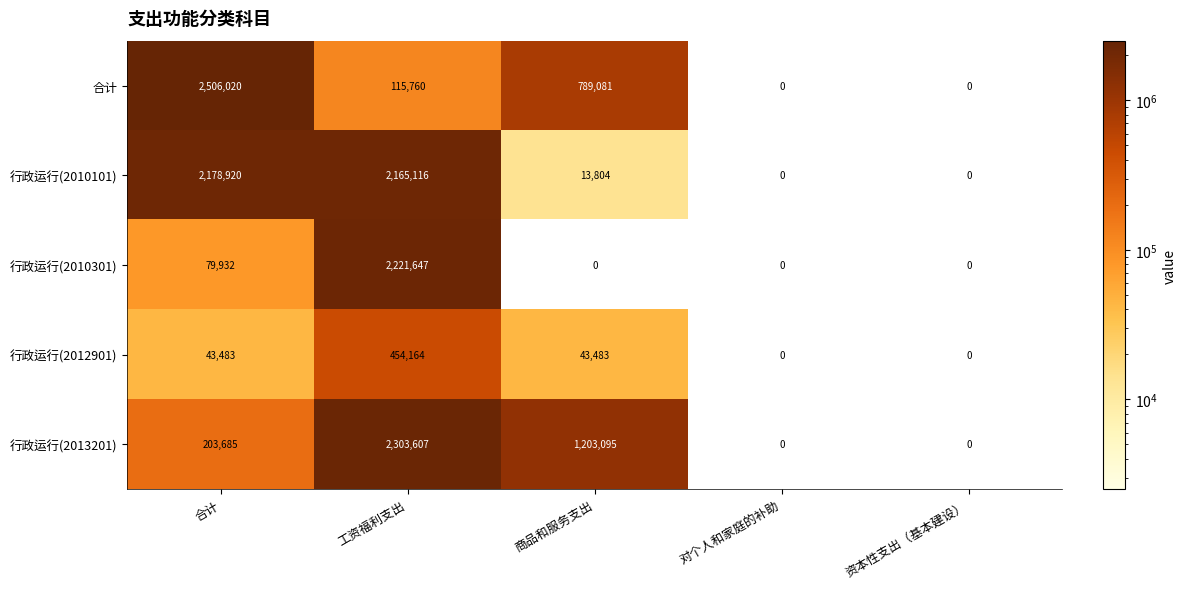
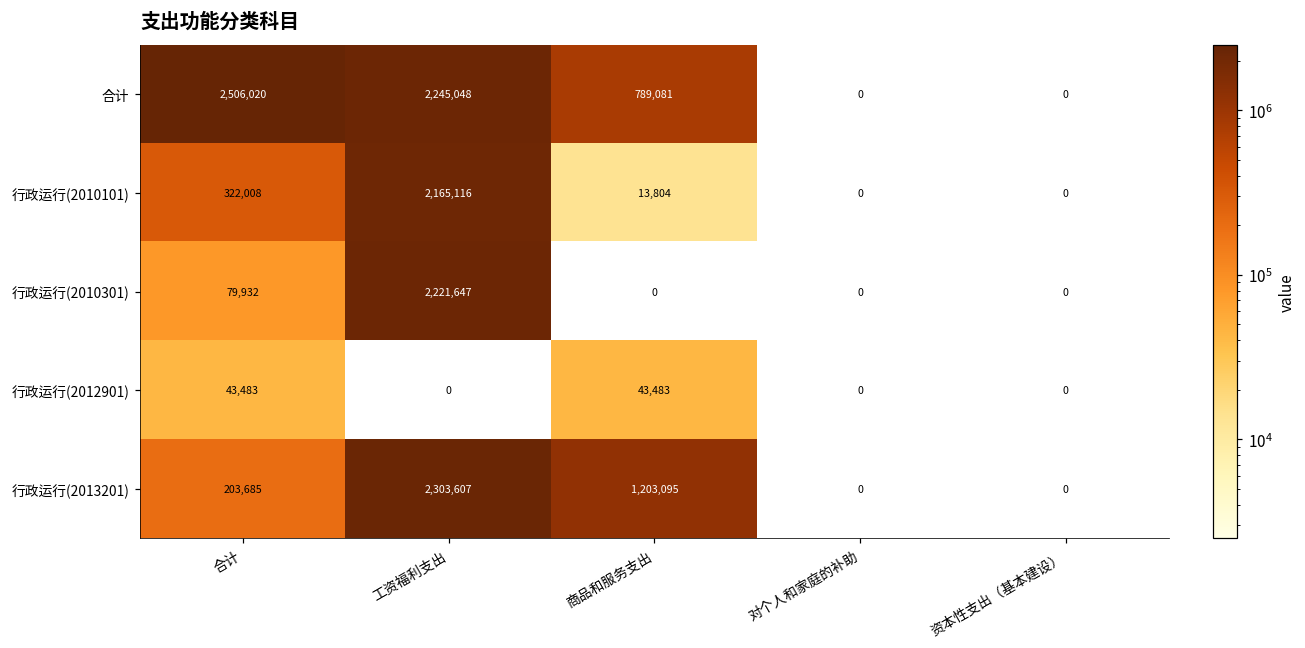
合计, 工资福利支出: 115,760 -> 2,245,048
行政运行(2010101), 合计: 2,178,920 -> 322,008
行政运行(2012901), 工资福利支出: 454,164 -> 0
